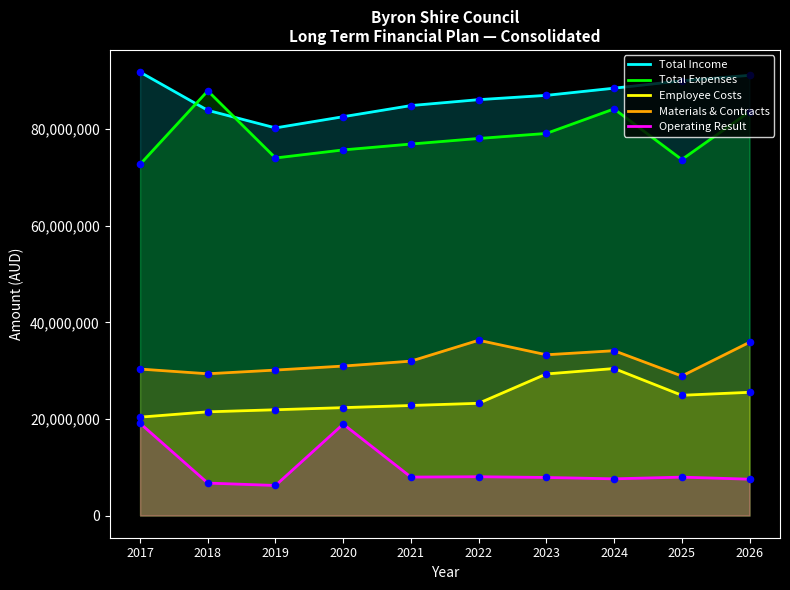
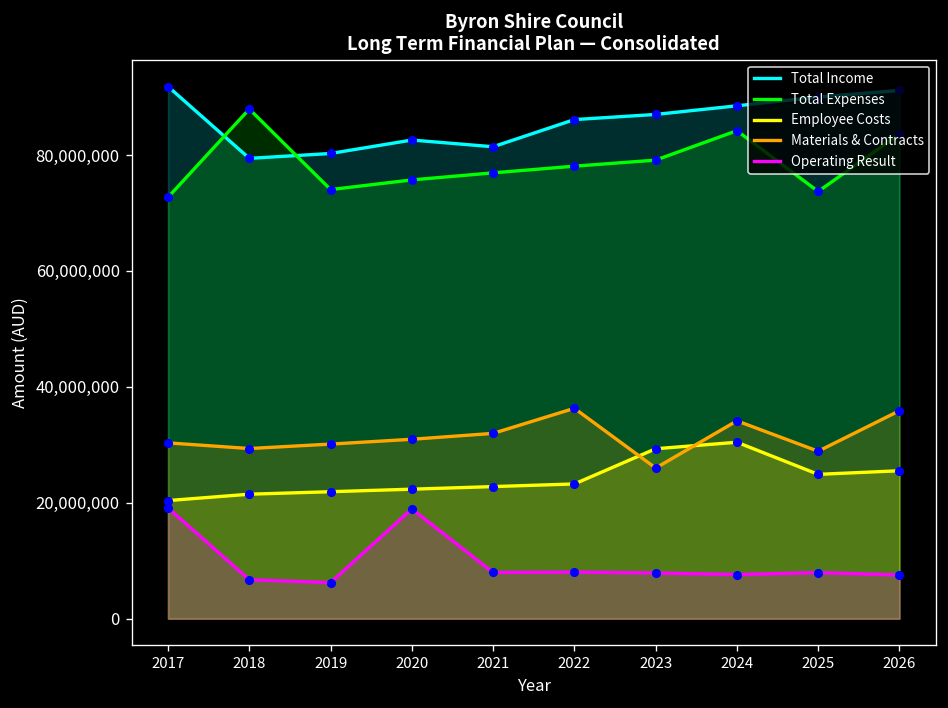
Total Income, 2018: 84,000,000 -> 79,000,000
Total Income, 2021: 85,000,000 -> 81,000,000
Materials & Contracts, 2023: 33,000,000 -> 26,000,000
